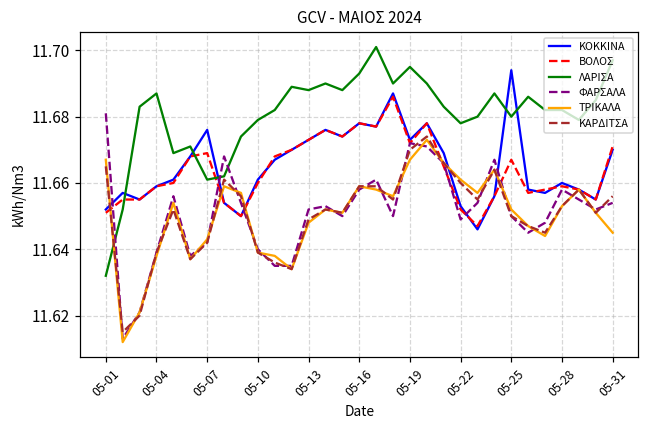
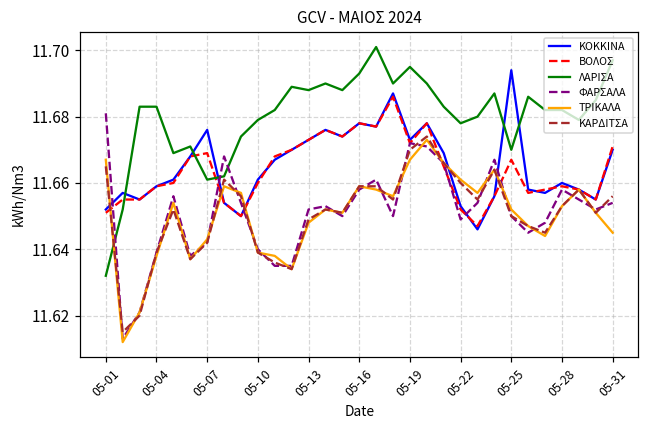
ΛΑΡΙΣΑ, 05-04: 11.687 -> 11.683
ΛΑΡΙΣΑ, 05-25: 11.68 -> 11.67
